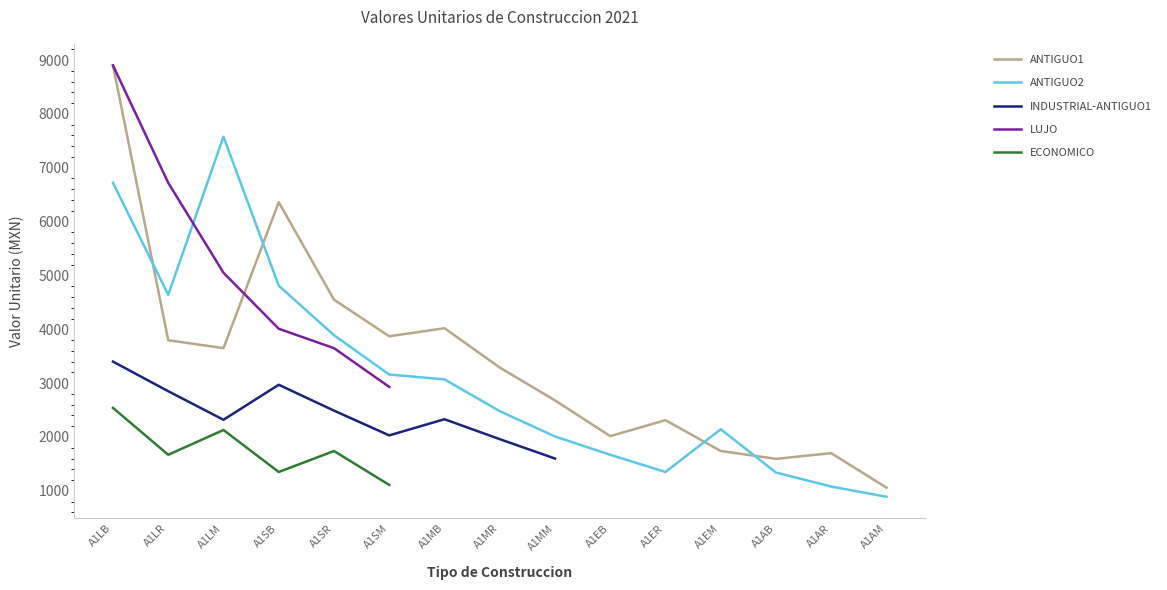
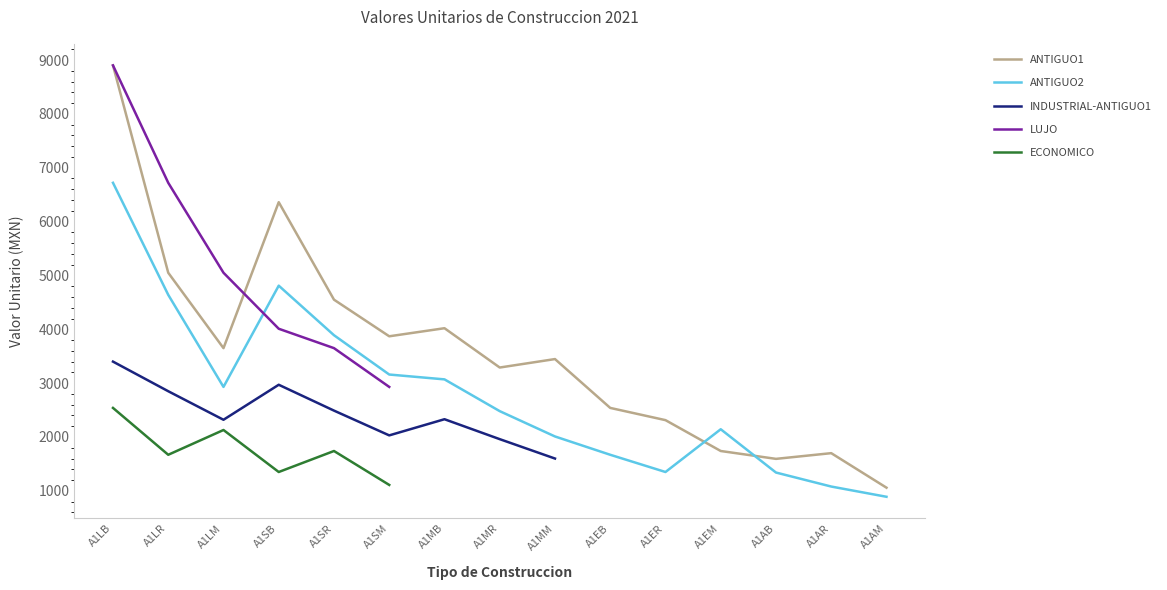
ANTIGUO1, A1LR: 3800 -> 5100
ANTIGUO2, A1LM: 7600 -> 2900
ANTIGUO1, A1MM: 2700 -> 3400
ANTIGUO1, A1EB: 2000 -> 2500
